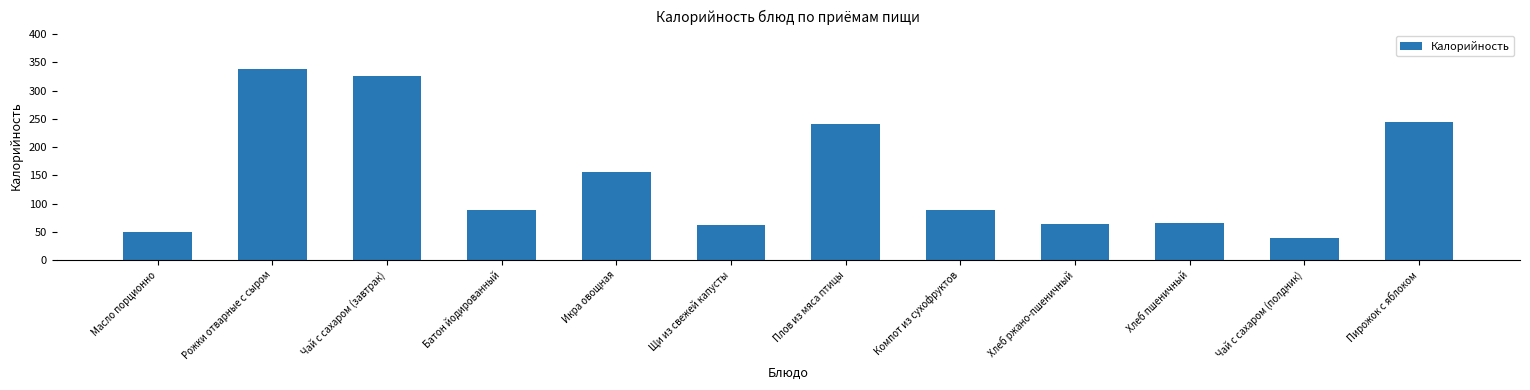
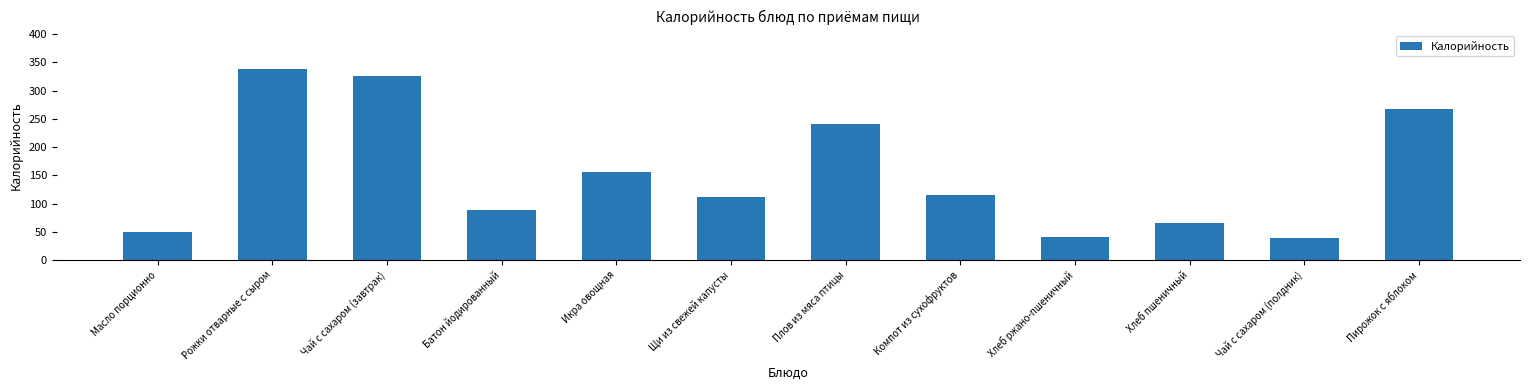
Щи из свежей капусты: 60 -> 110
Компот из сухофруктов: 90 -> 120
Хлеб ржано-пшеничный: 60 -> 40
Пирожок с яблоком: 240 -> 270
